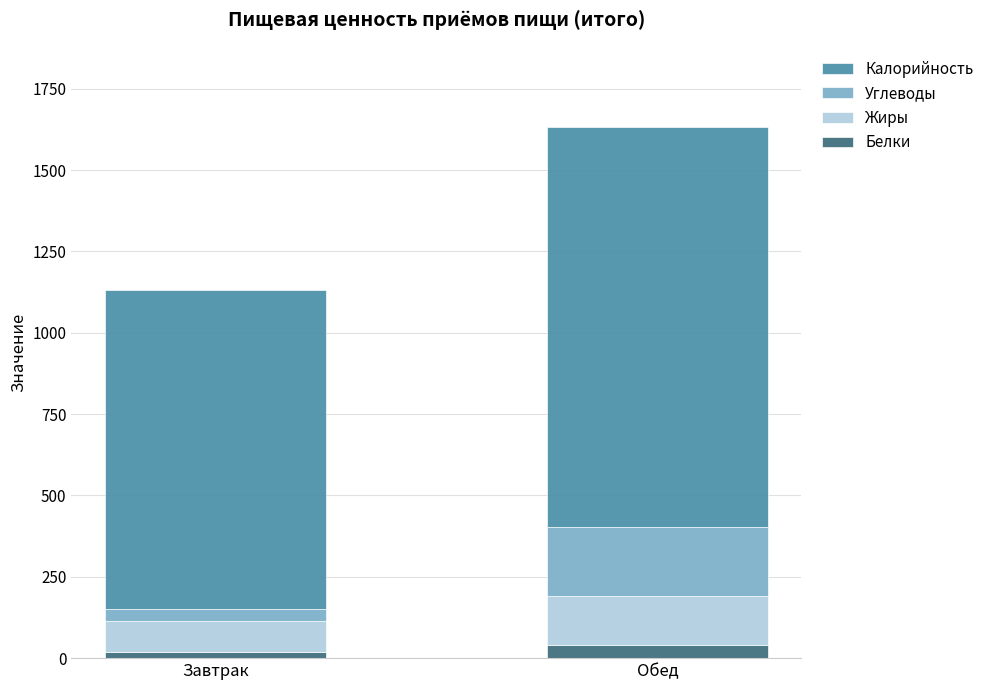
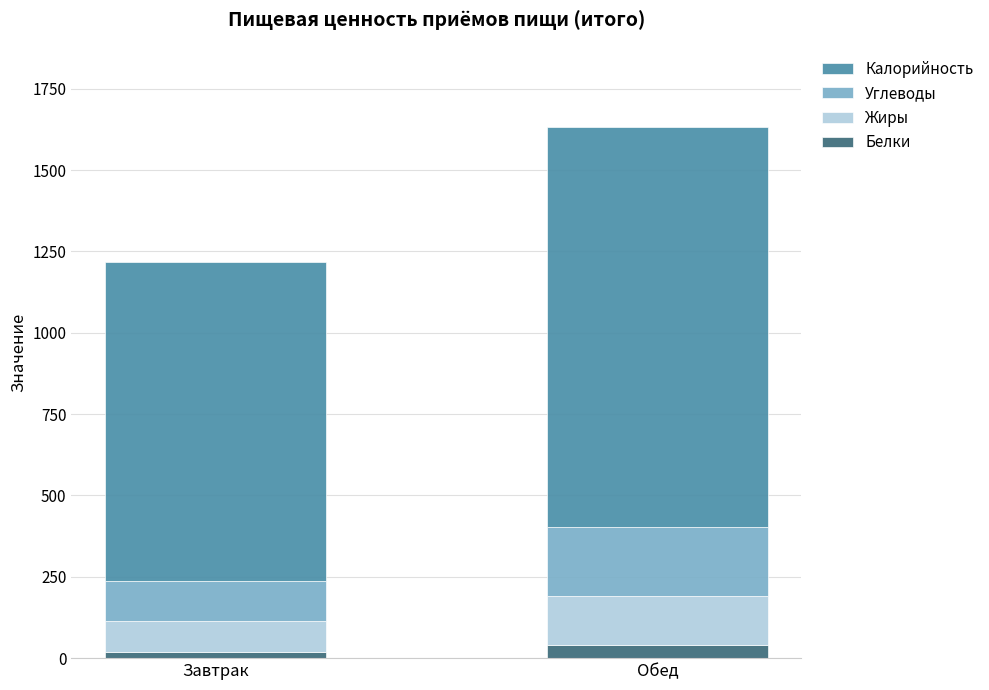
Углеводы, Завтрак: 40 -> 120
